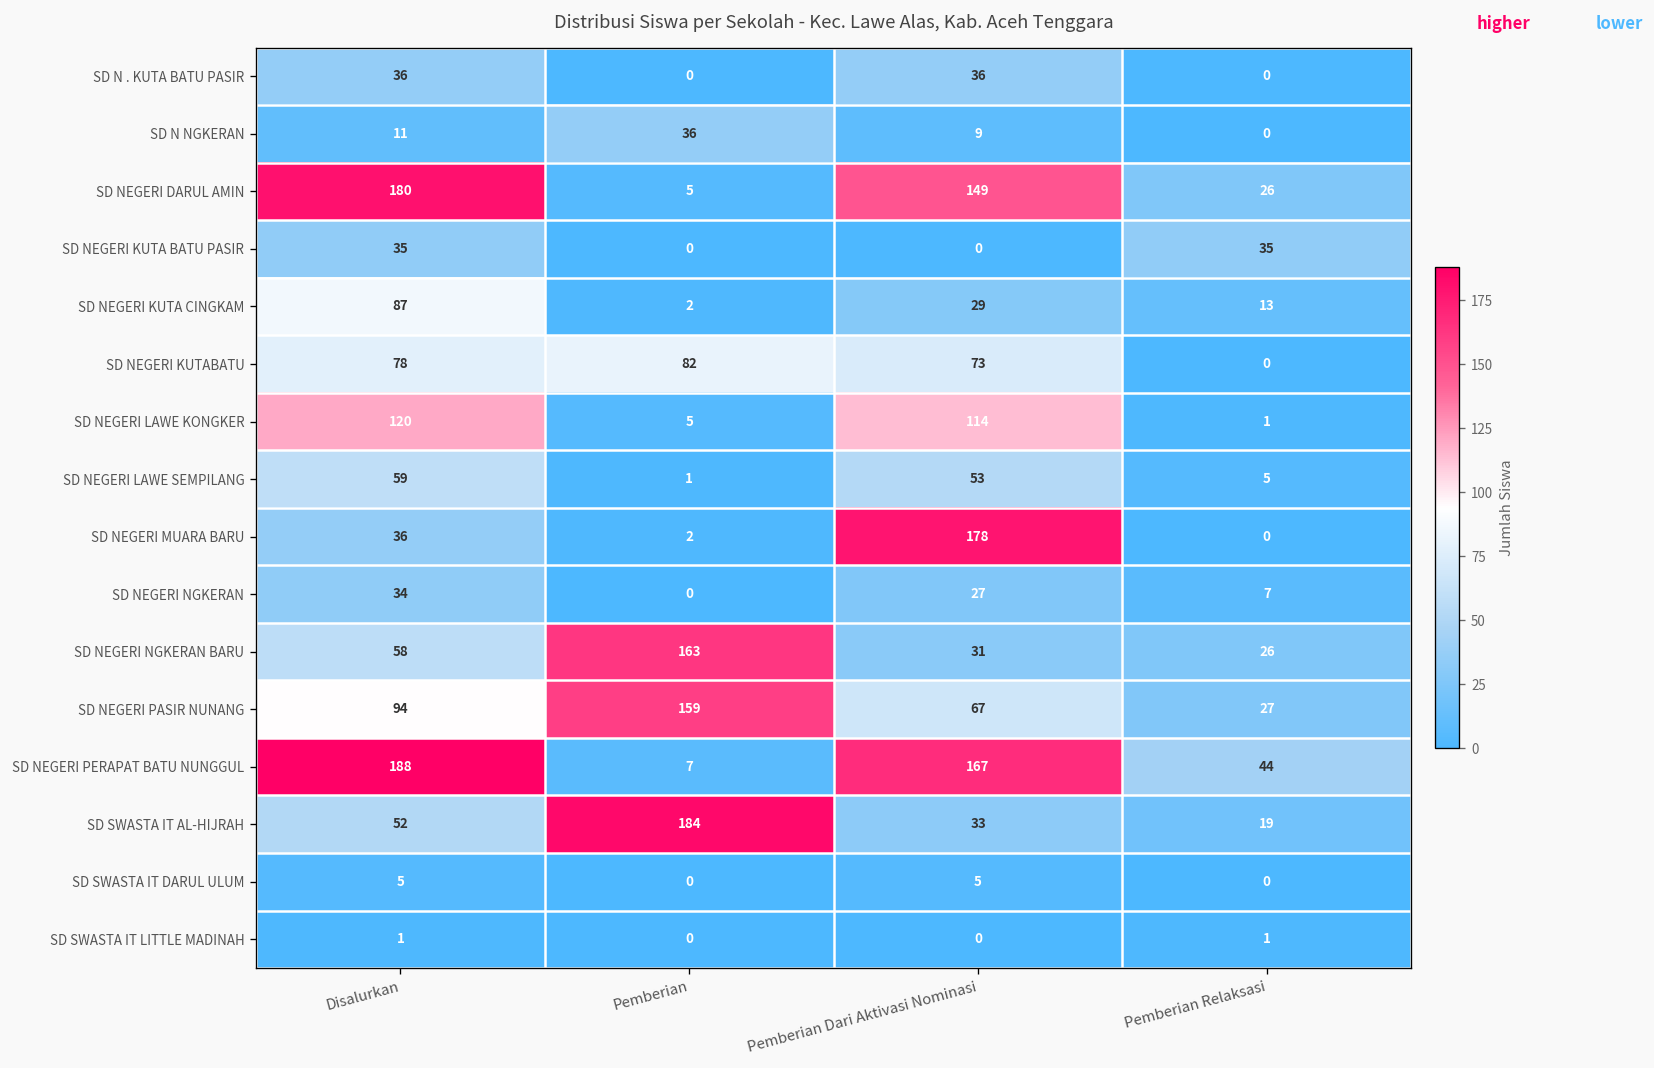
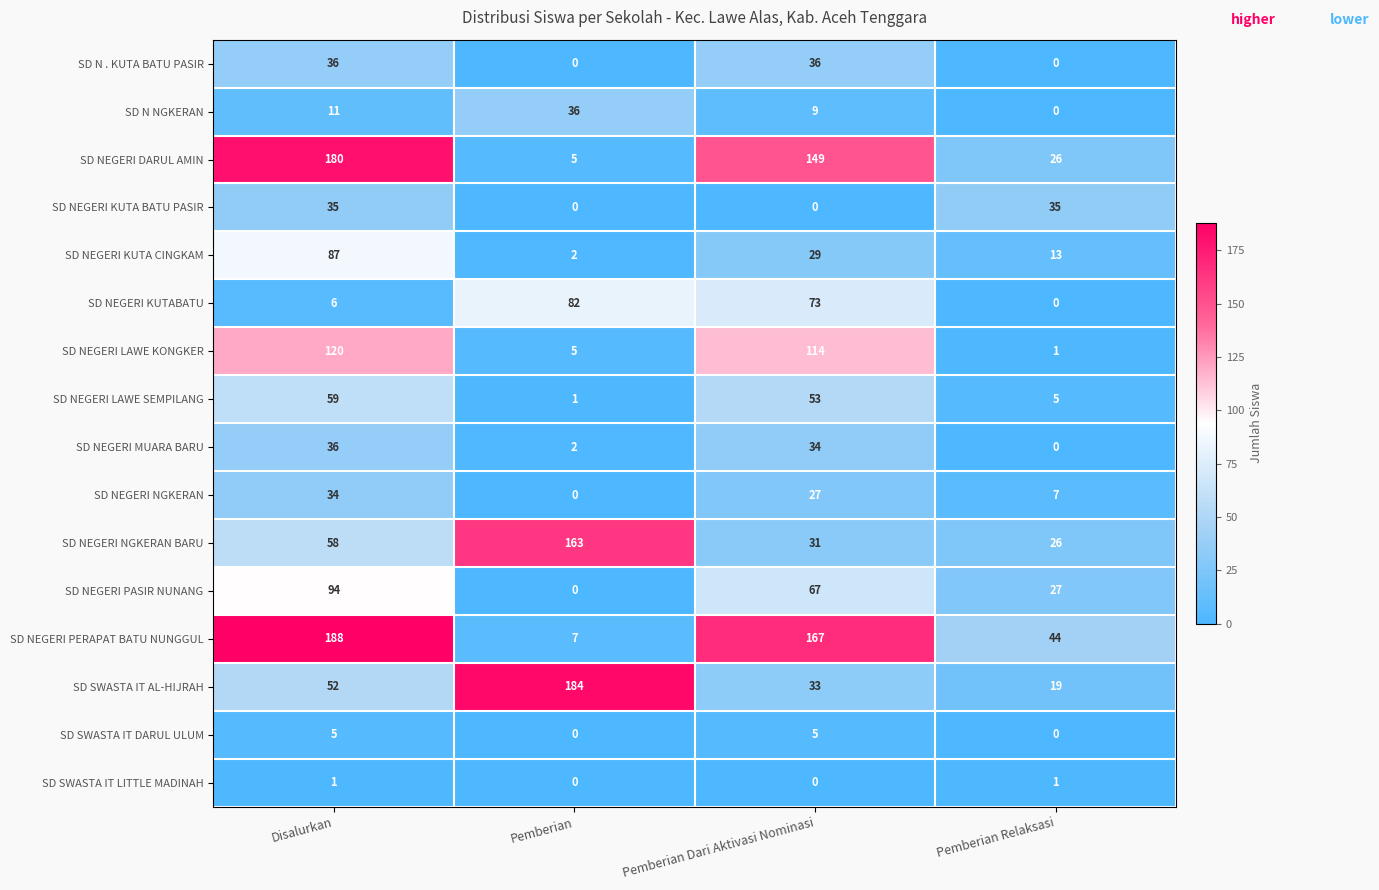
SD NEGERI KUTABATU, Disalurkan: 78 -> 6
SD NEGERI MUARA BARU, Pemberian Dari Aktivasi Nominasi: 178 -> 34
SD NEGERI PASIR NUNANG, Pemberian: 159 -> 0
